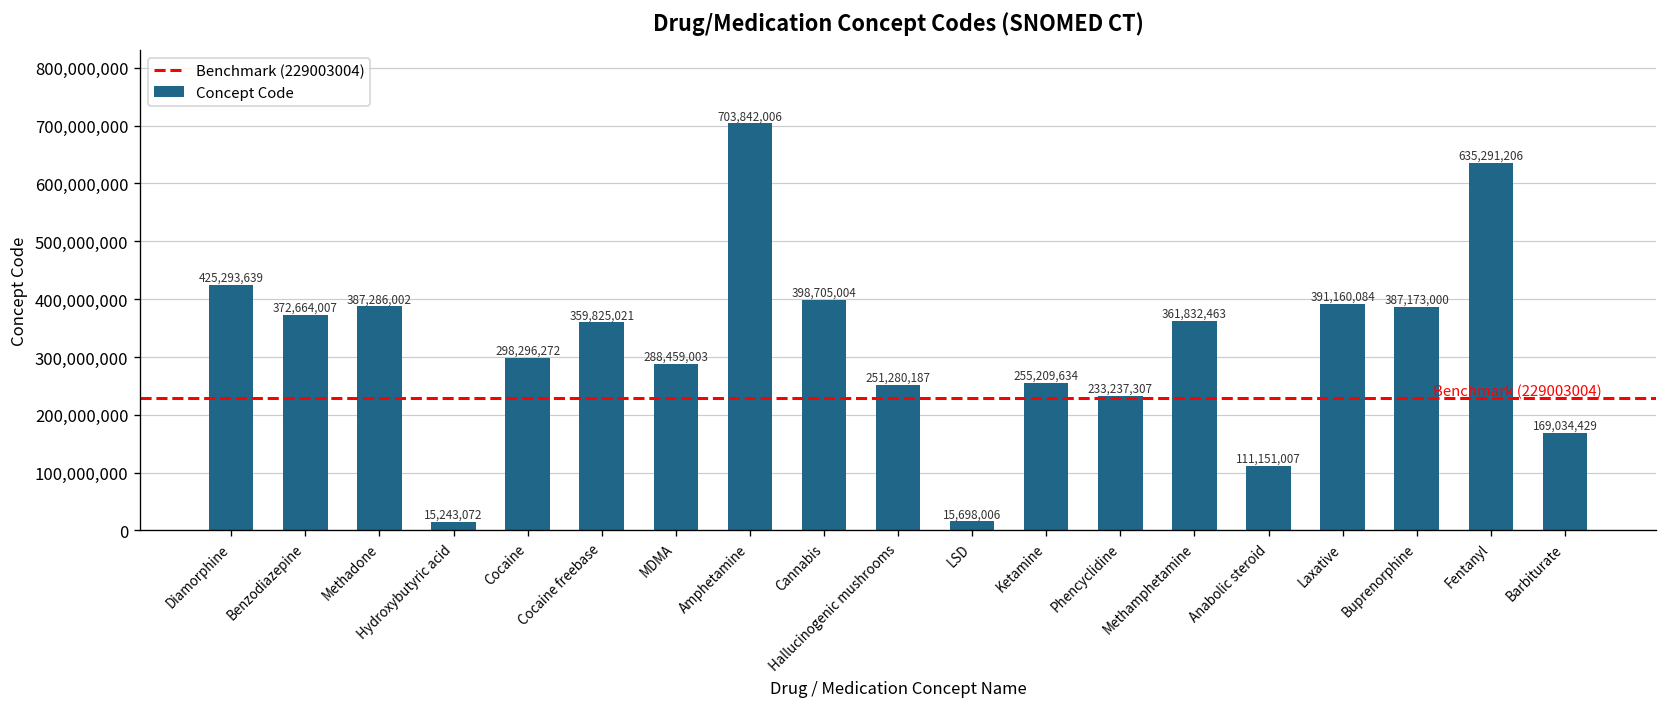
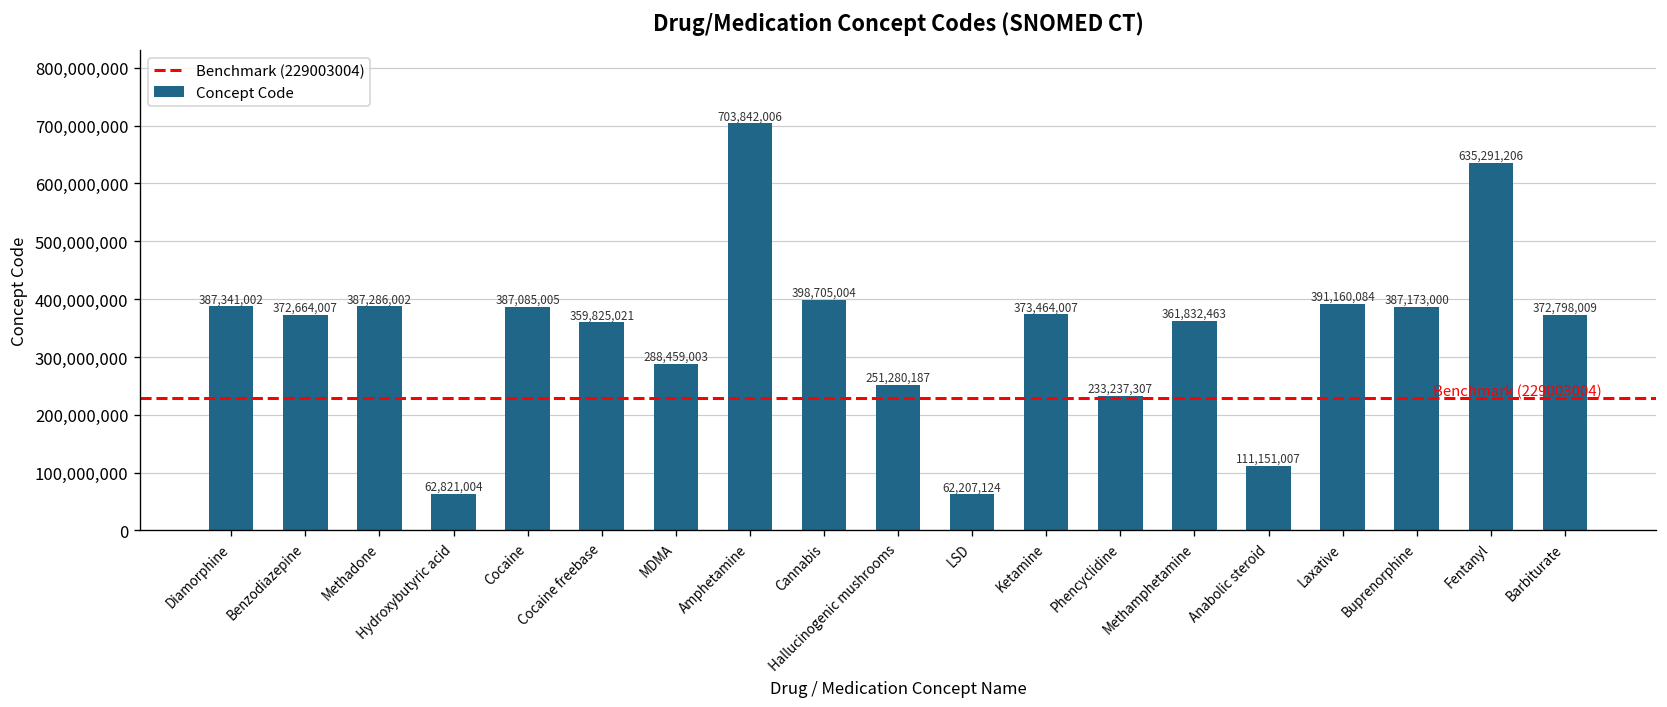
Diamorphine: 425,293,639 -> 387,341,002
Hydroxybutyric acid: 15,243,072 -> 62,821,004
Cocaine: 298,296,272 -> 387,085,005
LSD: 15,698,006 -> 62,207,124
Ketamine: 255,209,634 -> 373,464,007
Barbiturate: 169,034,429 -> 372,798,009
